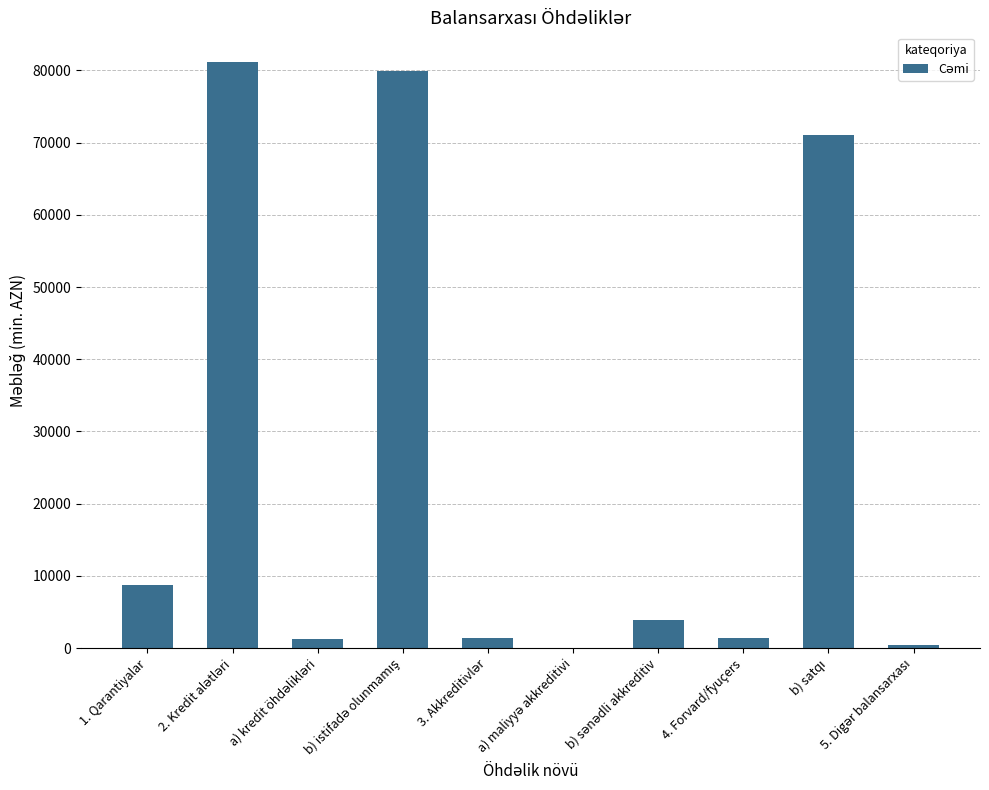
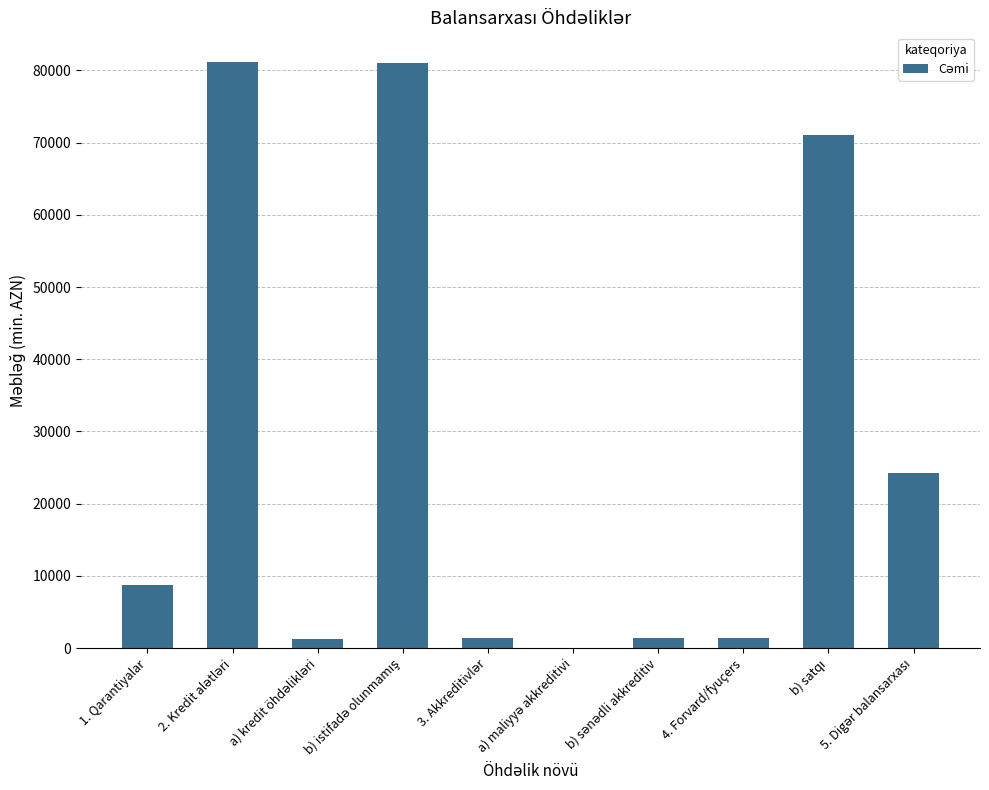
b) istifadə olunmamış: 80000 -> 81000
b) sənədli akkreditiv: 4000 -> 1000
5. Digər balansarxası: 0 -> 24000
